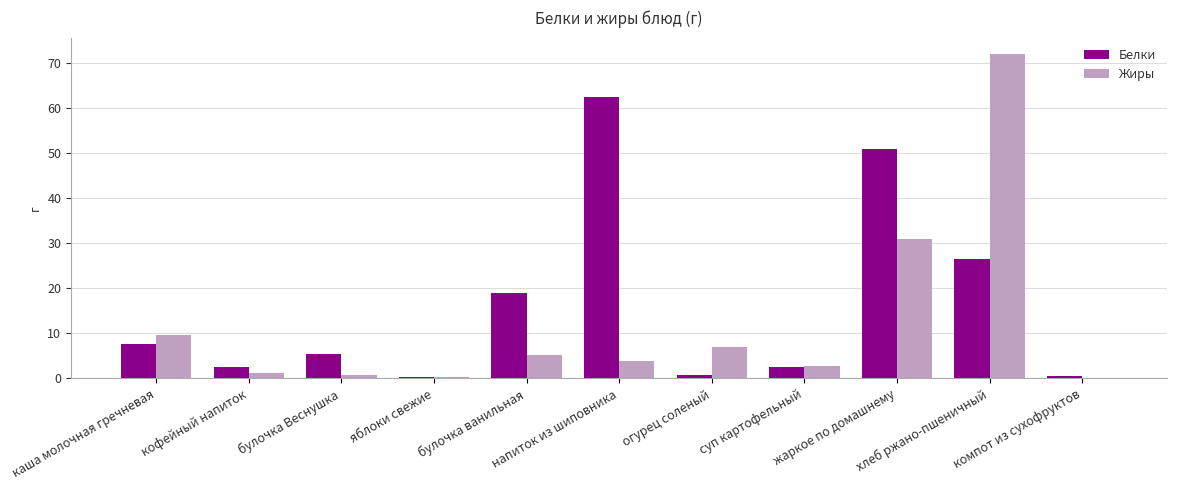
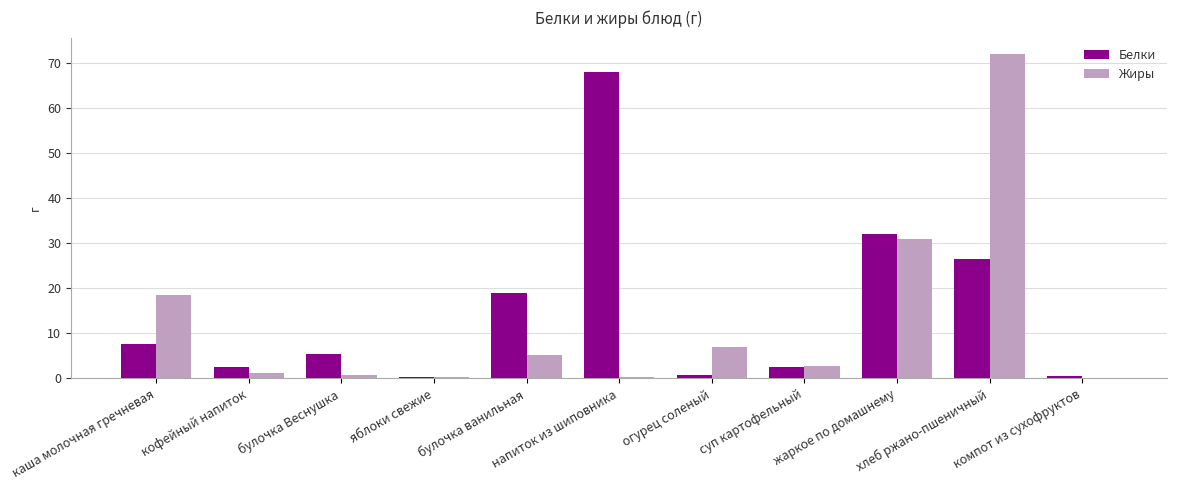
Жиры, каша молочная гречневая: 10 -> 18
Белки, напиток из шиповника: 63 -> 68
Жиры, напиток из шиповника: 4 -> 0
Белки, жаркое по домашнему: 51 -> 32
